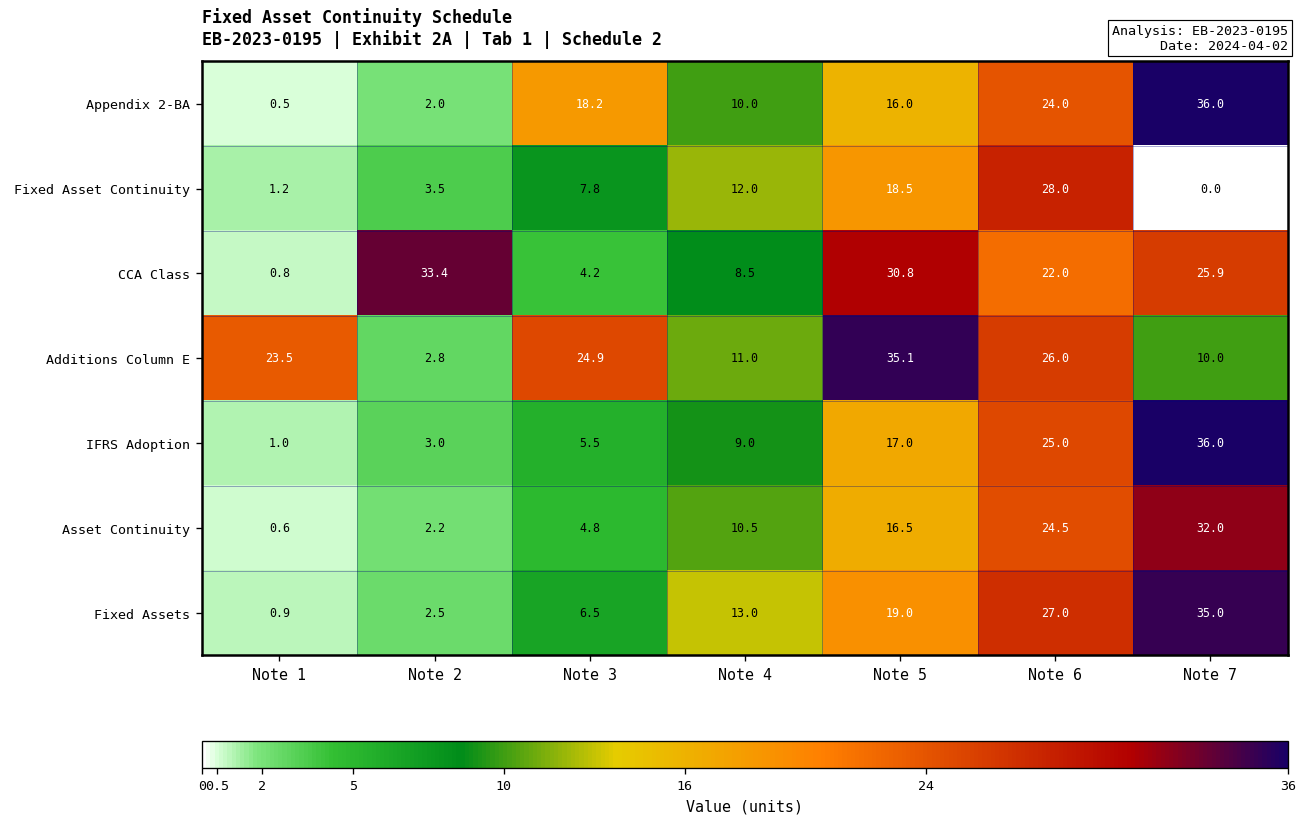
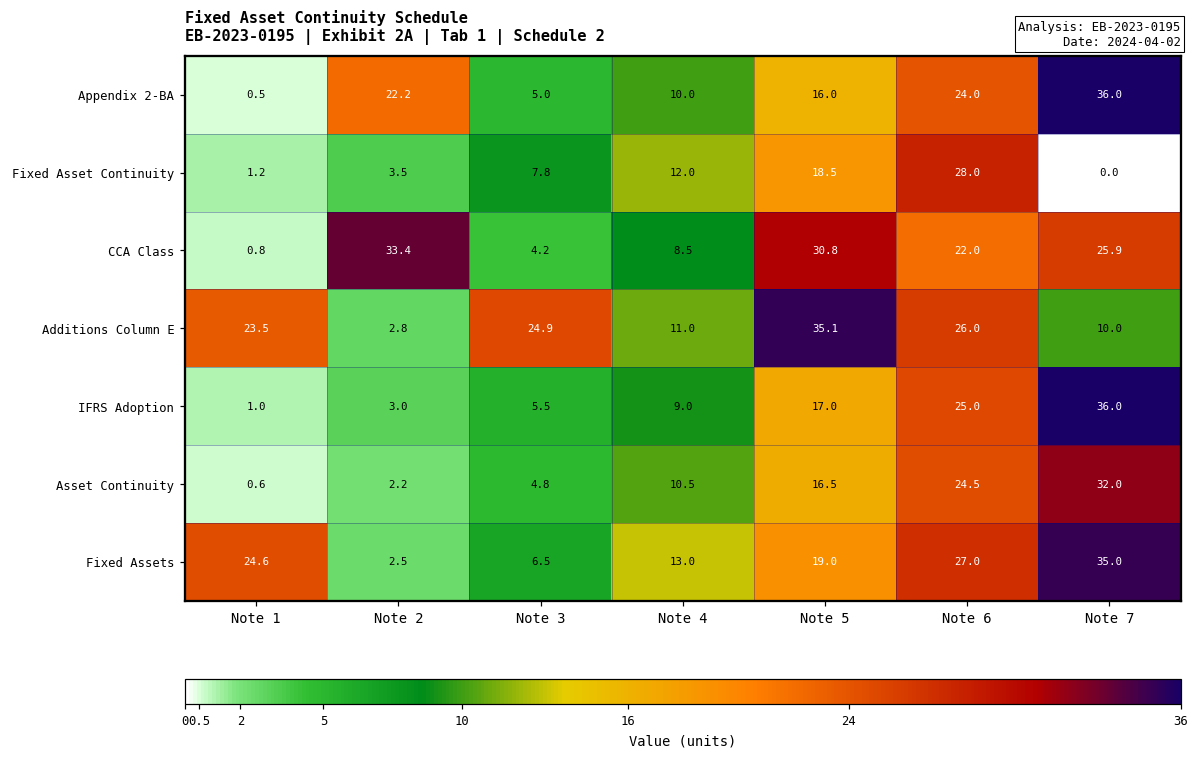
Appendix 2-BA, Note 2: 2.0 -> 22.2
Appendix 2-BA, Note 3: 18.2 -> 5.0
Fixed Assets, Note 1: 0.9 -> 24.6
